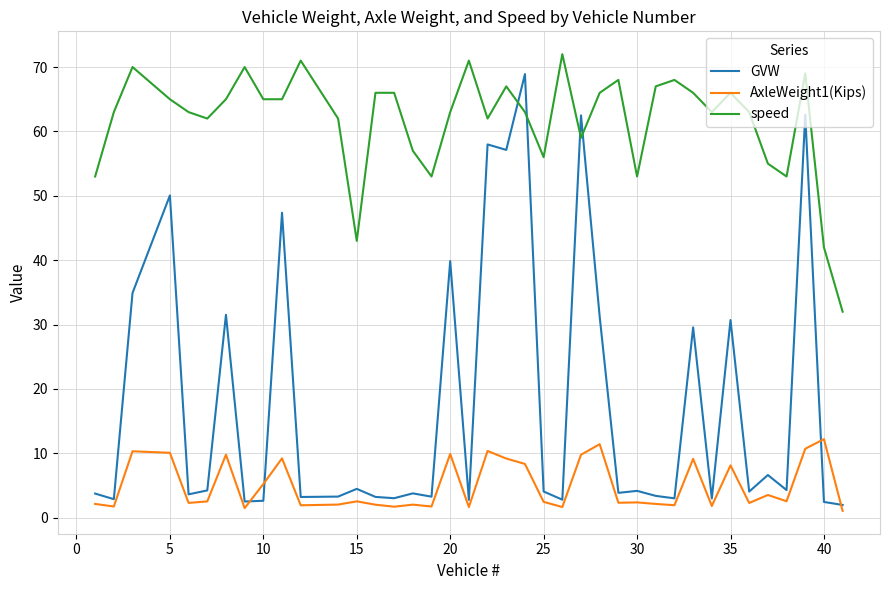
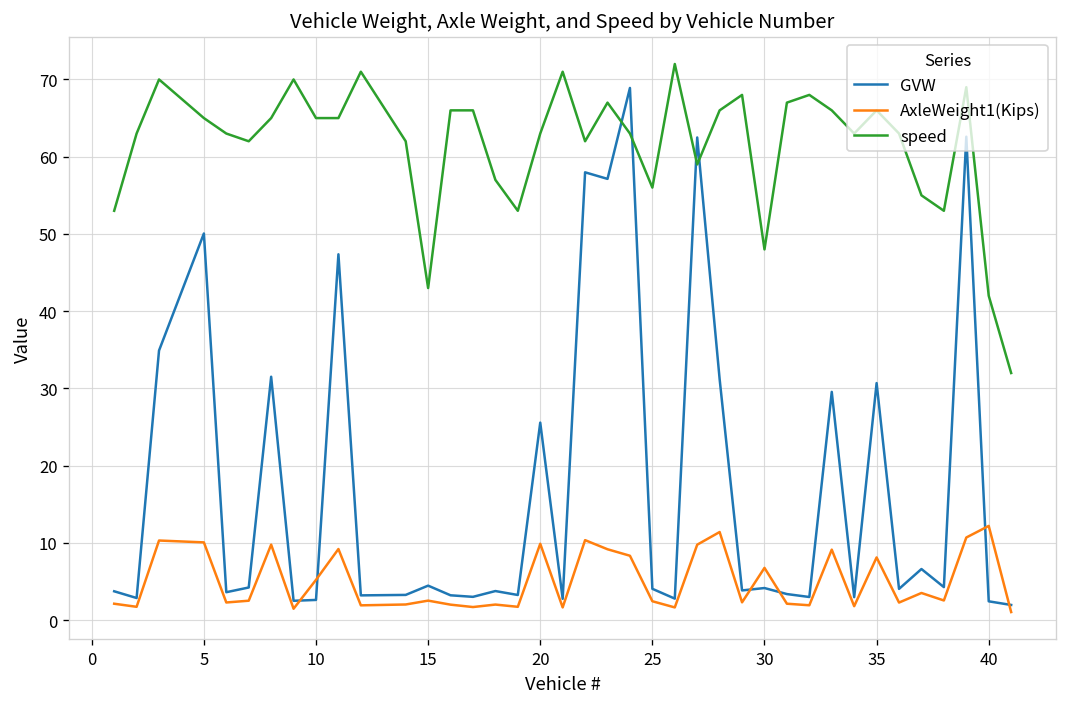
GVW, 20: 40 -> 26
AxleWeight1(Kips), 30: 2 -> 7
speed, 30: 53 -> 48
